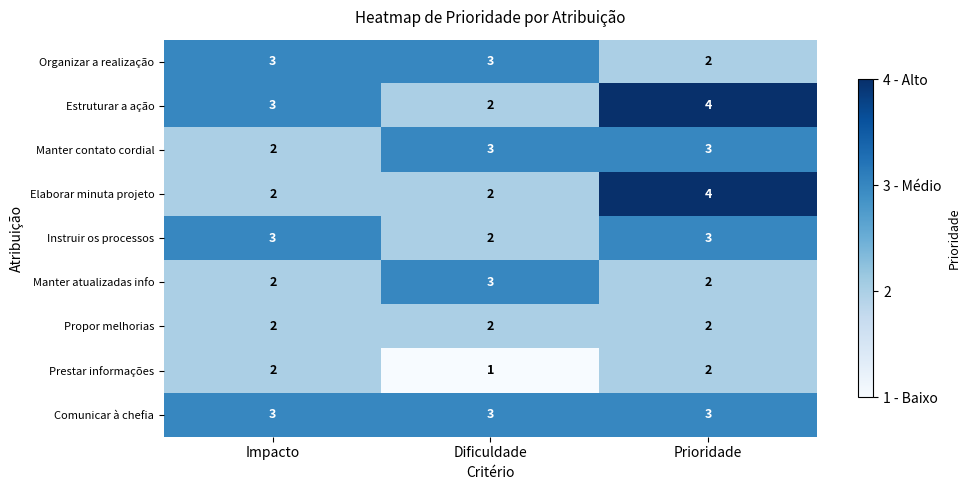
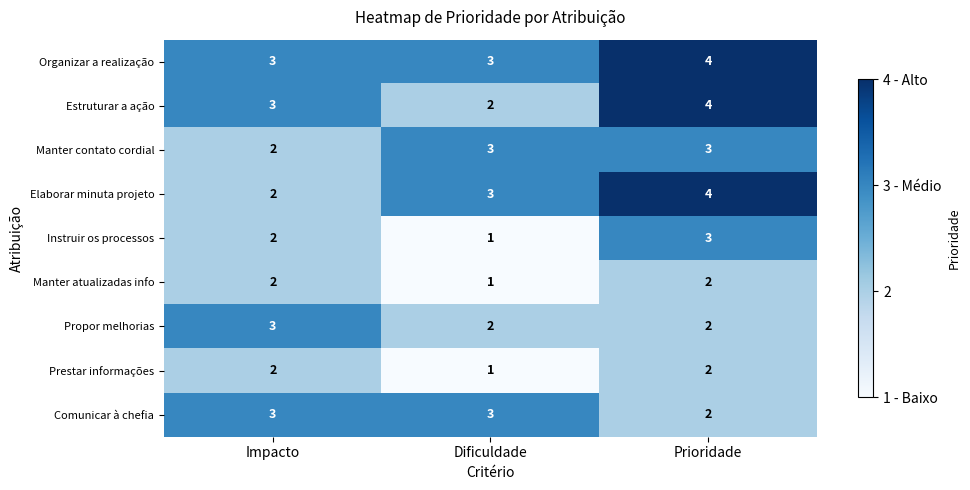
Organizar a realização, Prioridade: 2 -> 4
Elaborar minuta projeto, Dificuldade: 2 -> 3
Instruir os processos, Impacto: 3 -> 2
Instruir os processos, Dificuldade: 2 -> 1
Manter atualizadas info, Dificuldade: 3 -> 1
Propor melhorias, Impacto: 2 -> 3
Comunicar à chefia, Prioridade: 3 -> 2
